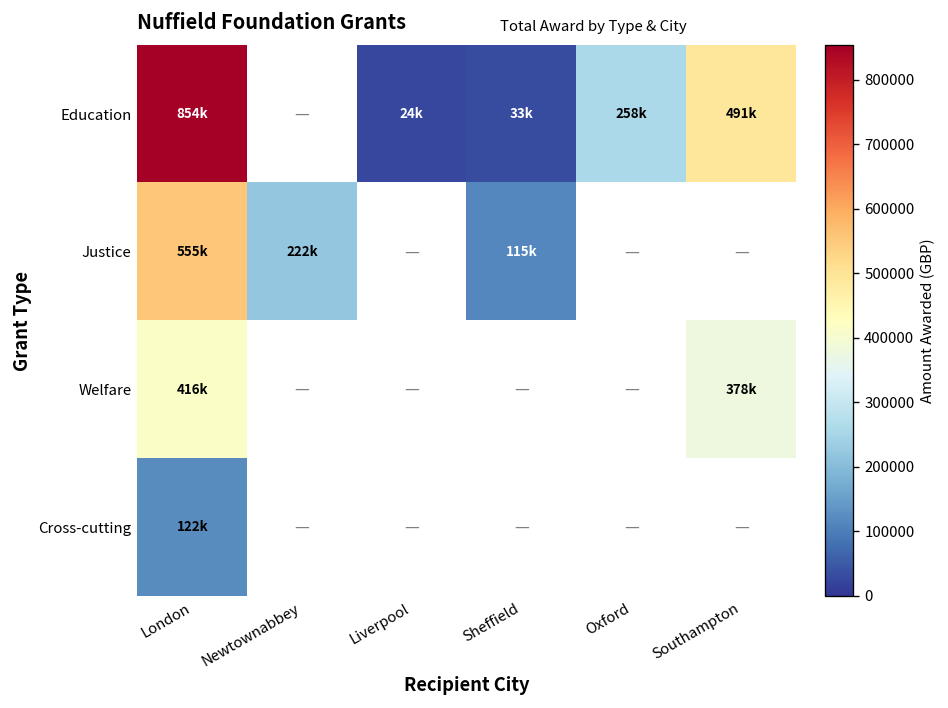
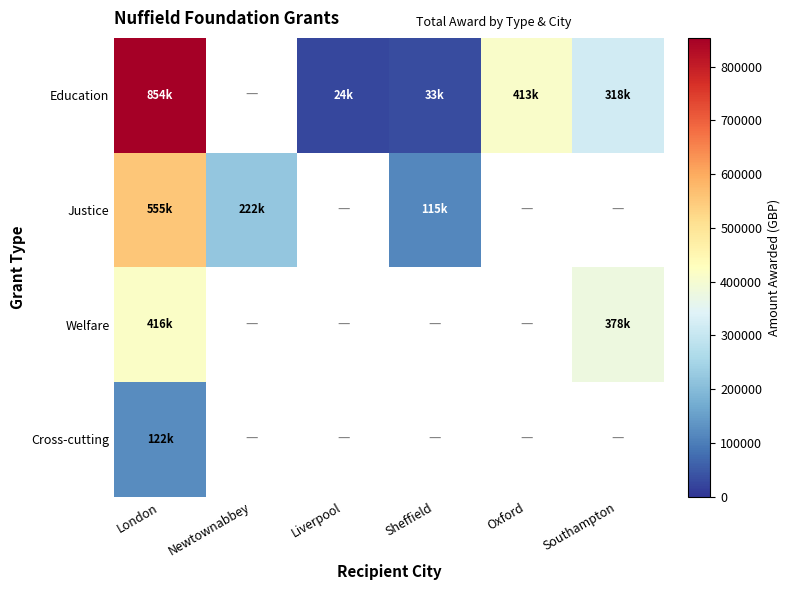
Education, Oxford: 258k -> 413k
Education, Southampton: 491k -> 318k
